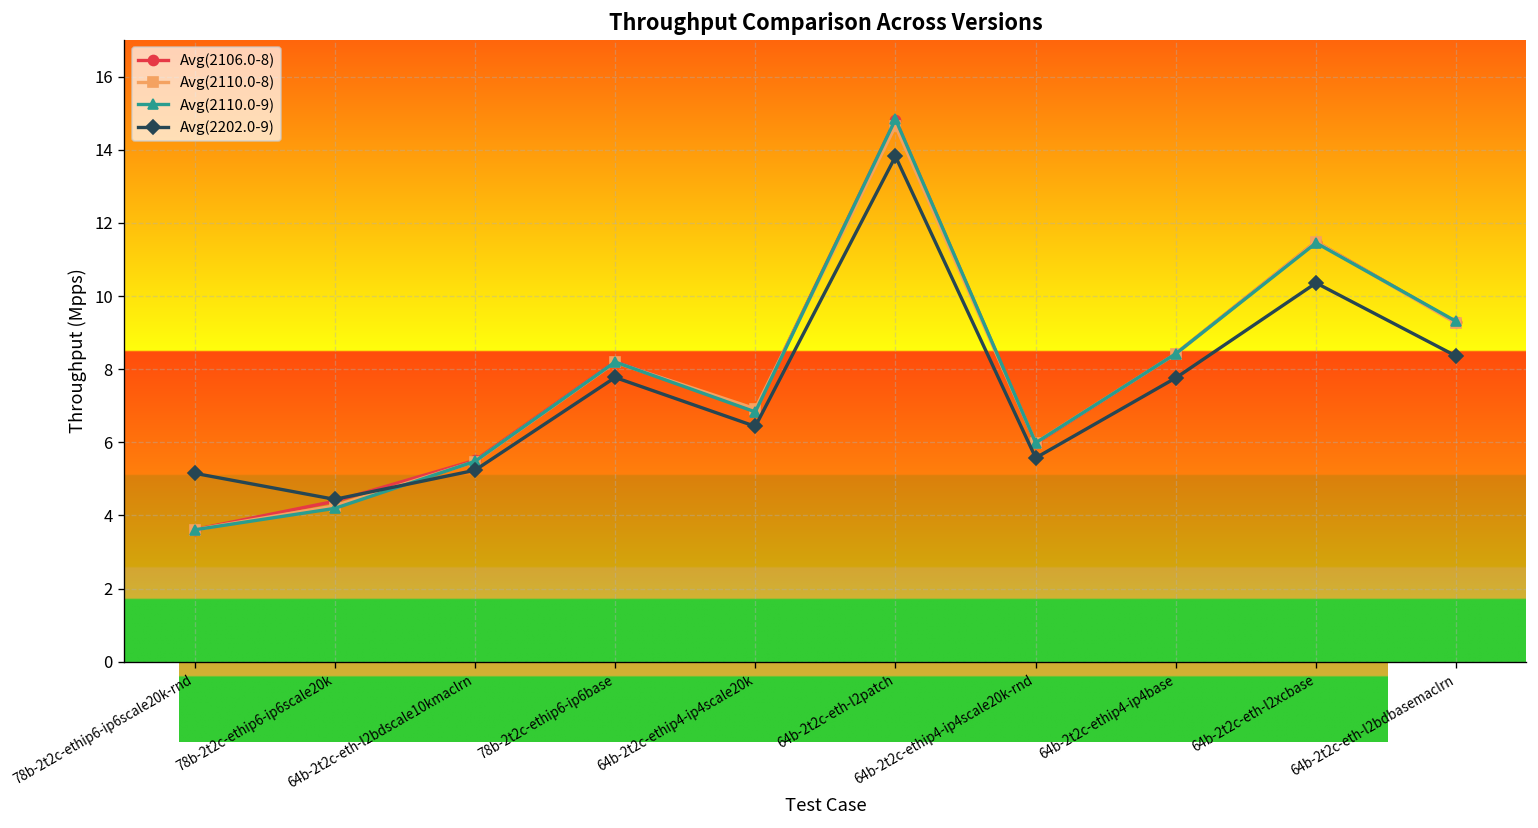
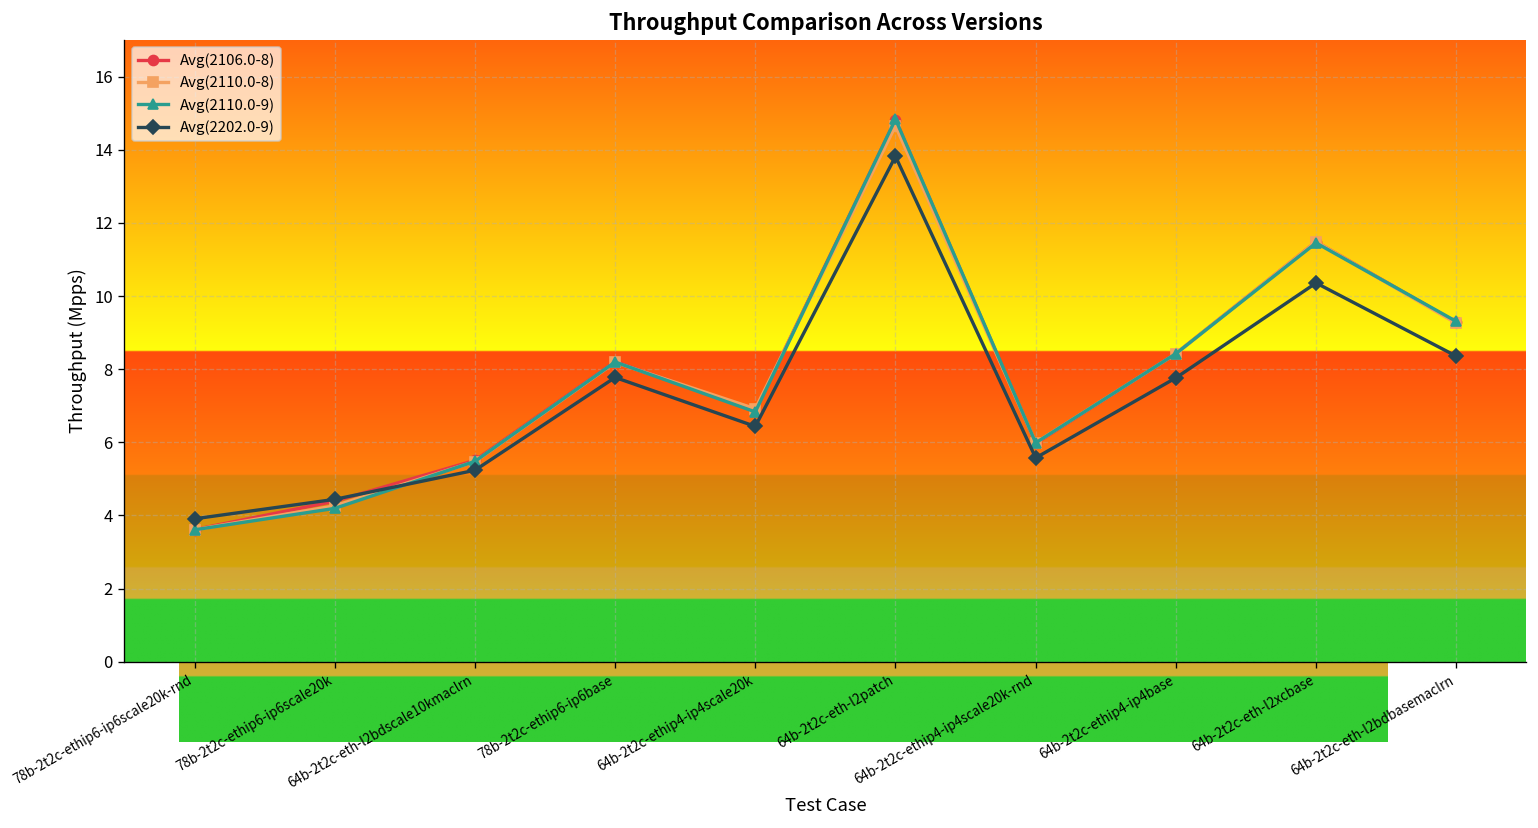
Avg(2202.0-9), 78b-2t2c-ethip6-ip6scale20k-rnd: 5.2 -> 3.9
